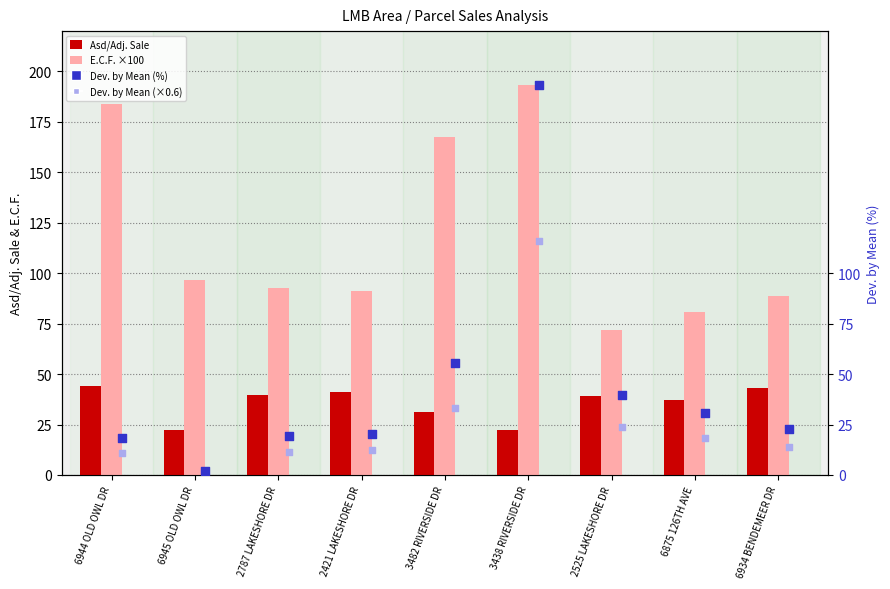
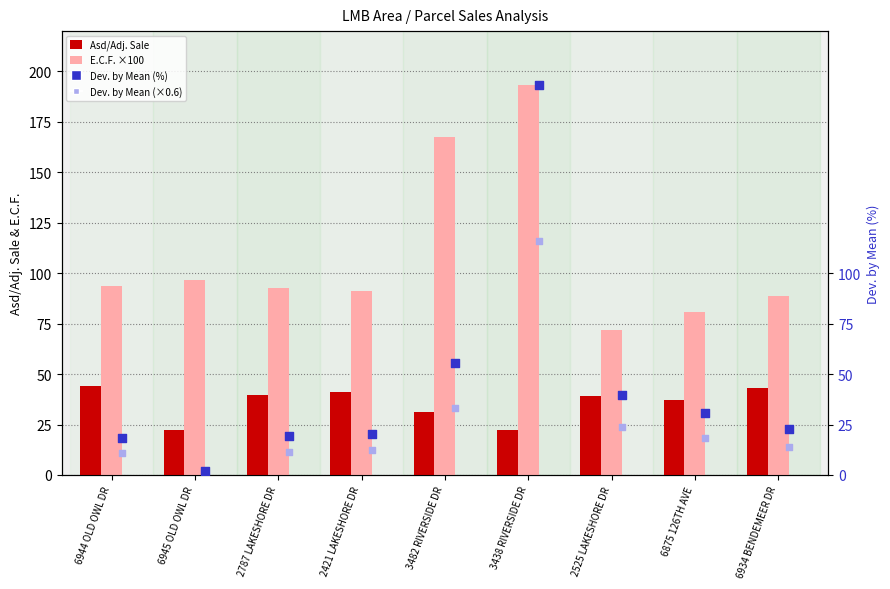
E.C.F. ×100, 6944 OLD OWL DR: 184 -> 94
